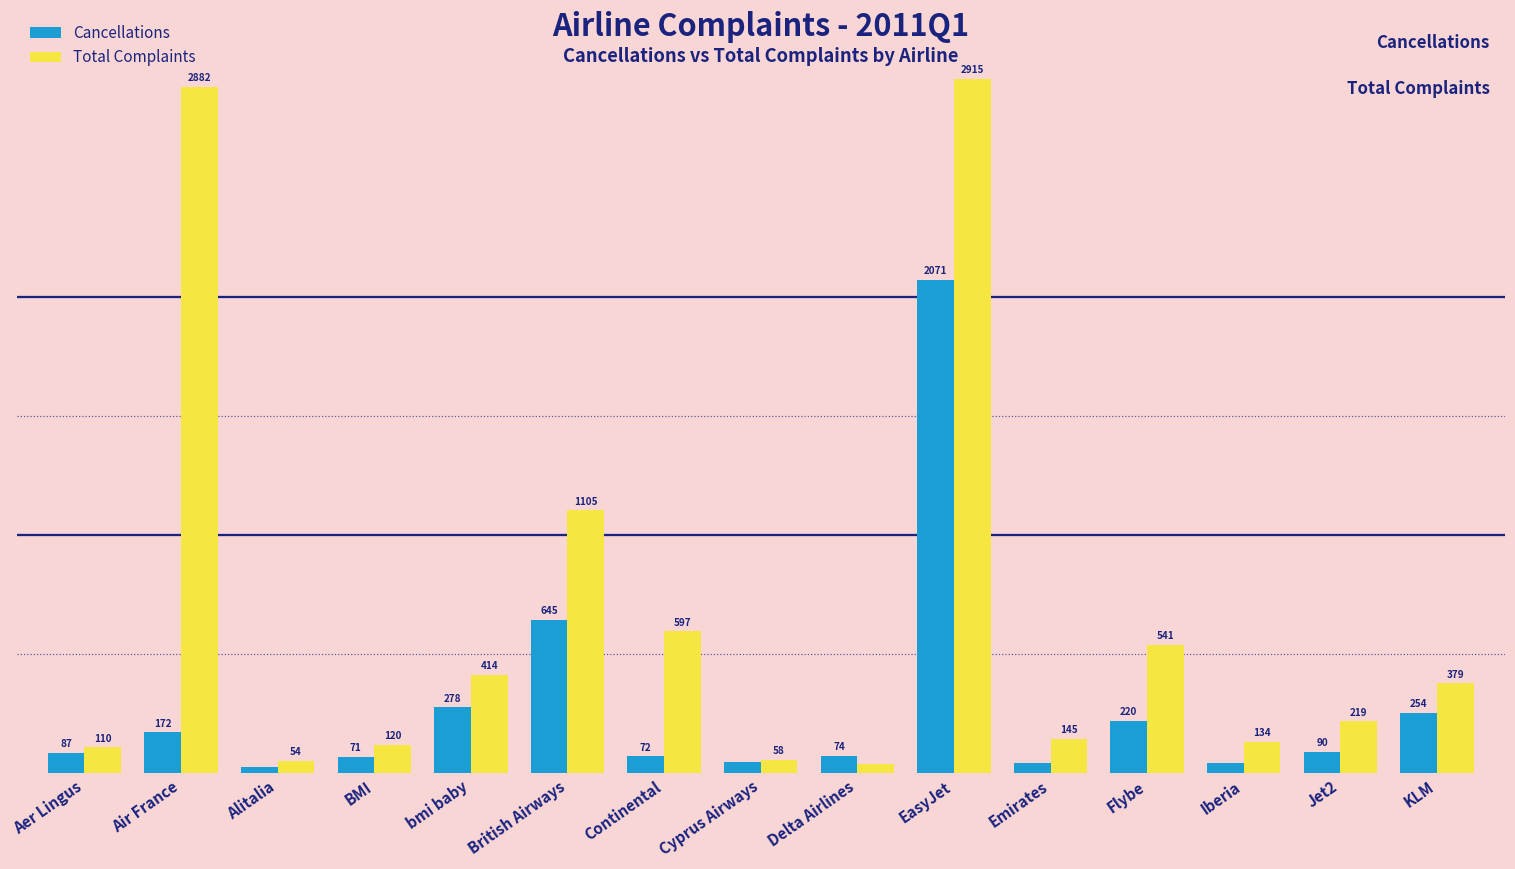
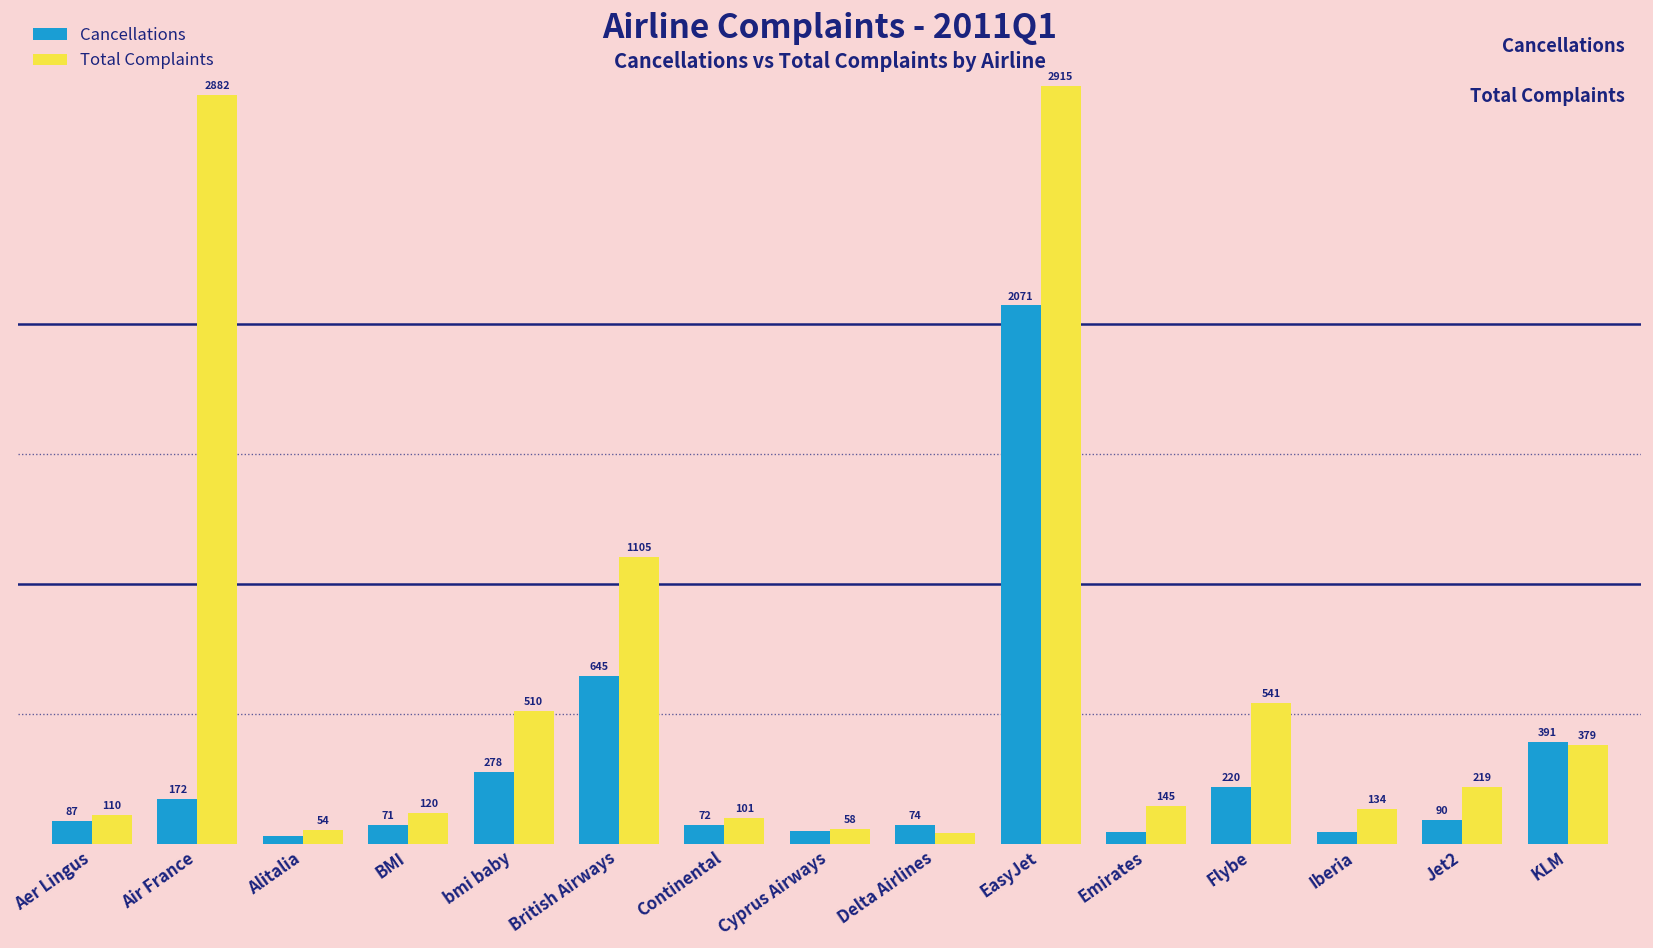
Total Complaints, bmi baby: 414 -> 510
Total Complaints, Continental: 597 -> 101
Cancellations, KLM: 254 -> 391
